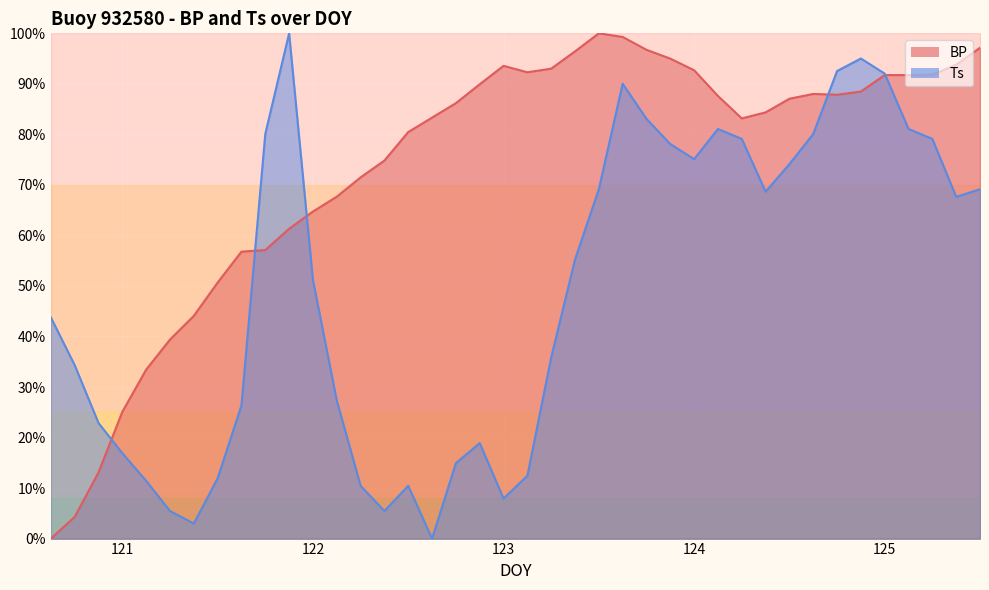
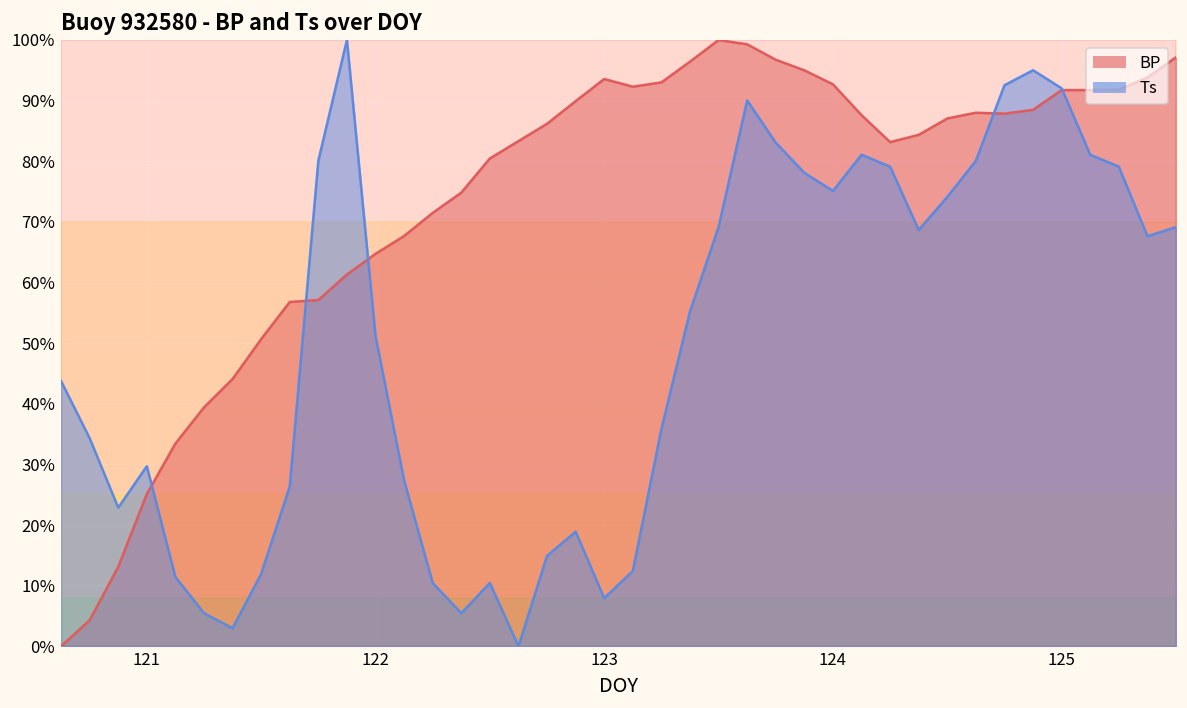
Ts, 121: 17% -> 30%
